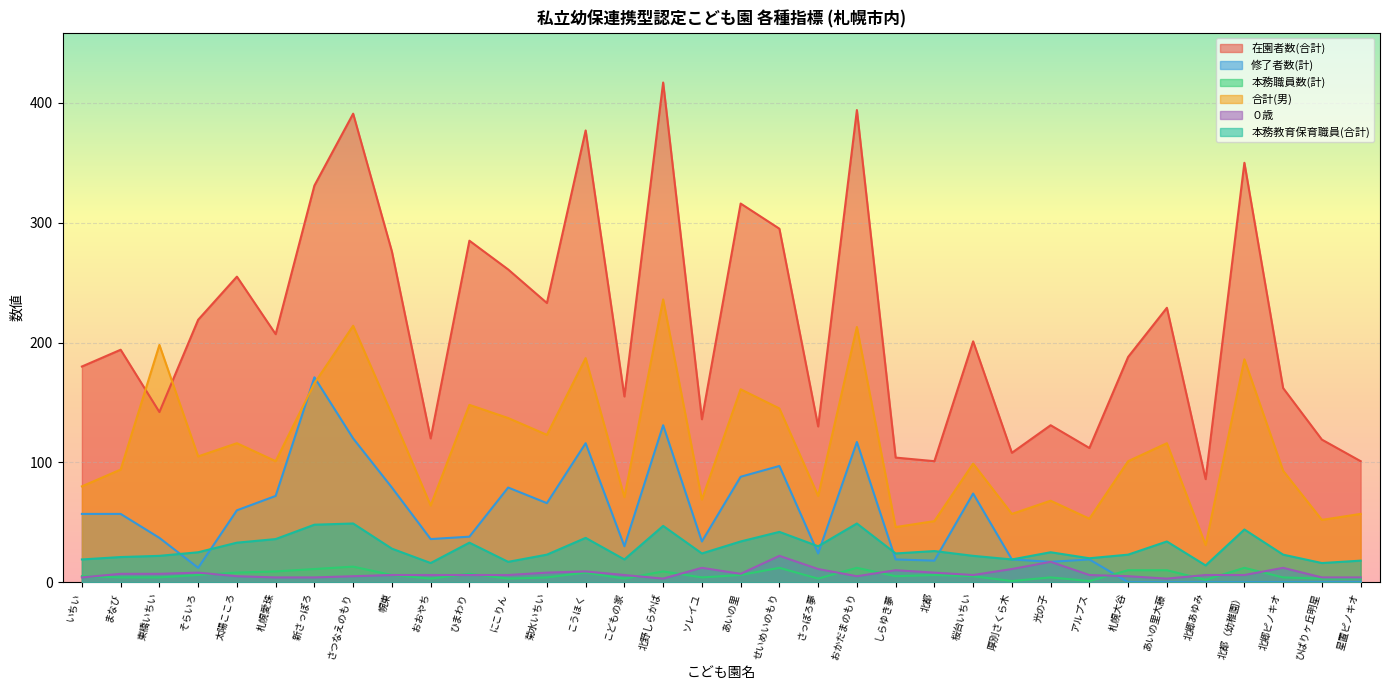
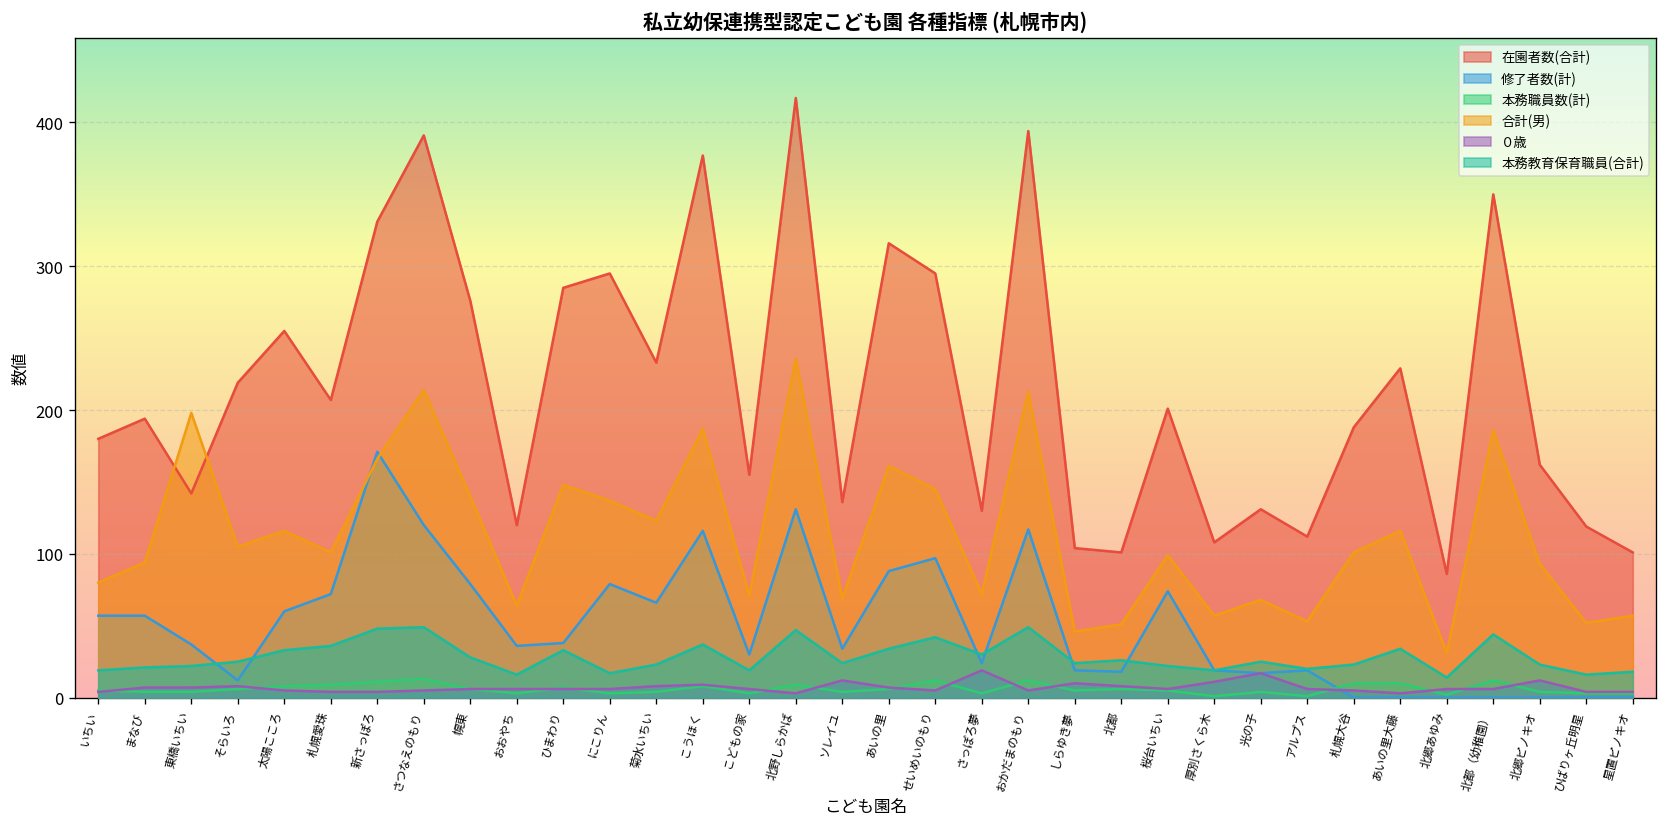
在園者数(合計), にこりん: 261 -> 295
０歳, せいめいのもり: 22 -> 5
０歳, さっぽろ夢: 11 -> 19
